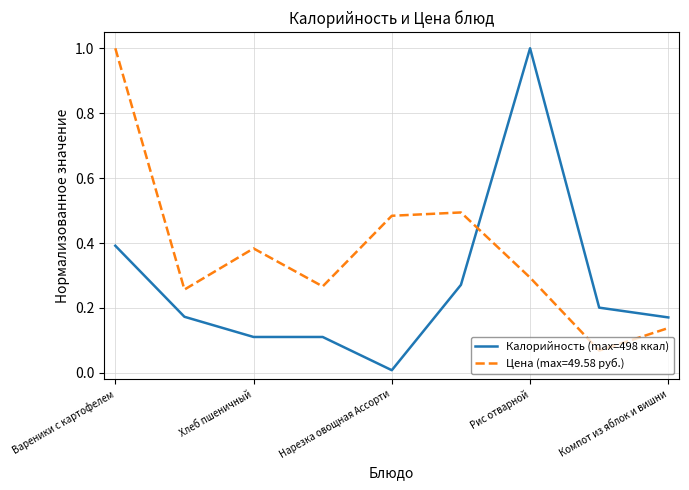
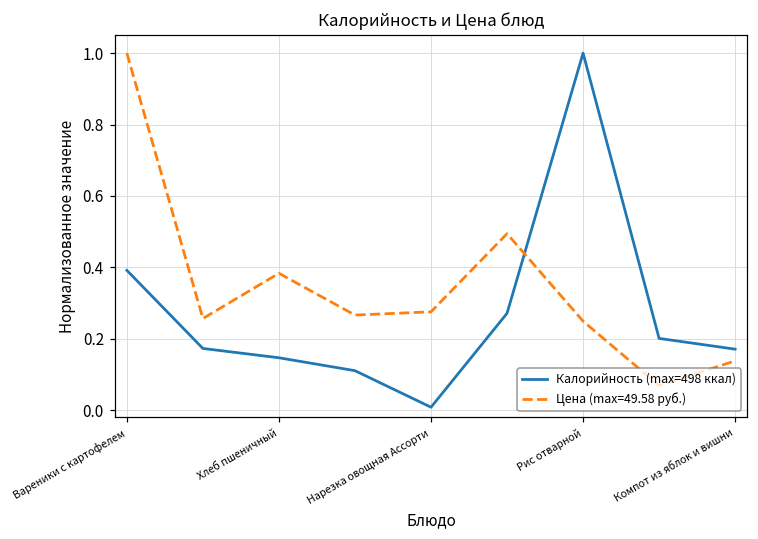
Калорийность (max=498 ккал), Хлеб пшеничный: 0.11 -> 0.15
Цена (max=49.58 руб.), Нарезка овощная Ассорти: 0.48 -> 0.28
Цена (max=49.58 руб.), Рис отварной: 0.29 -> 0.25
